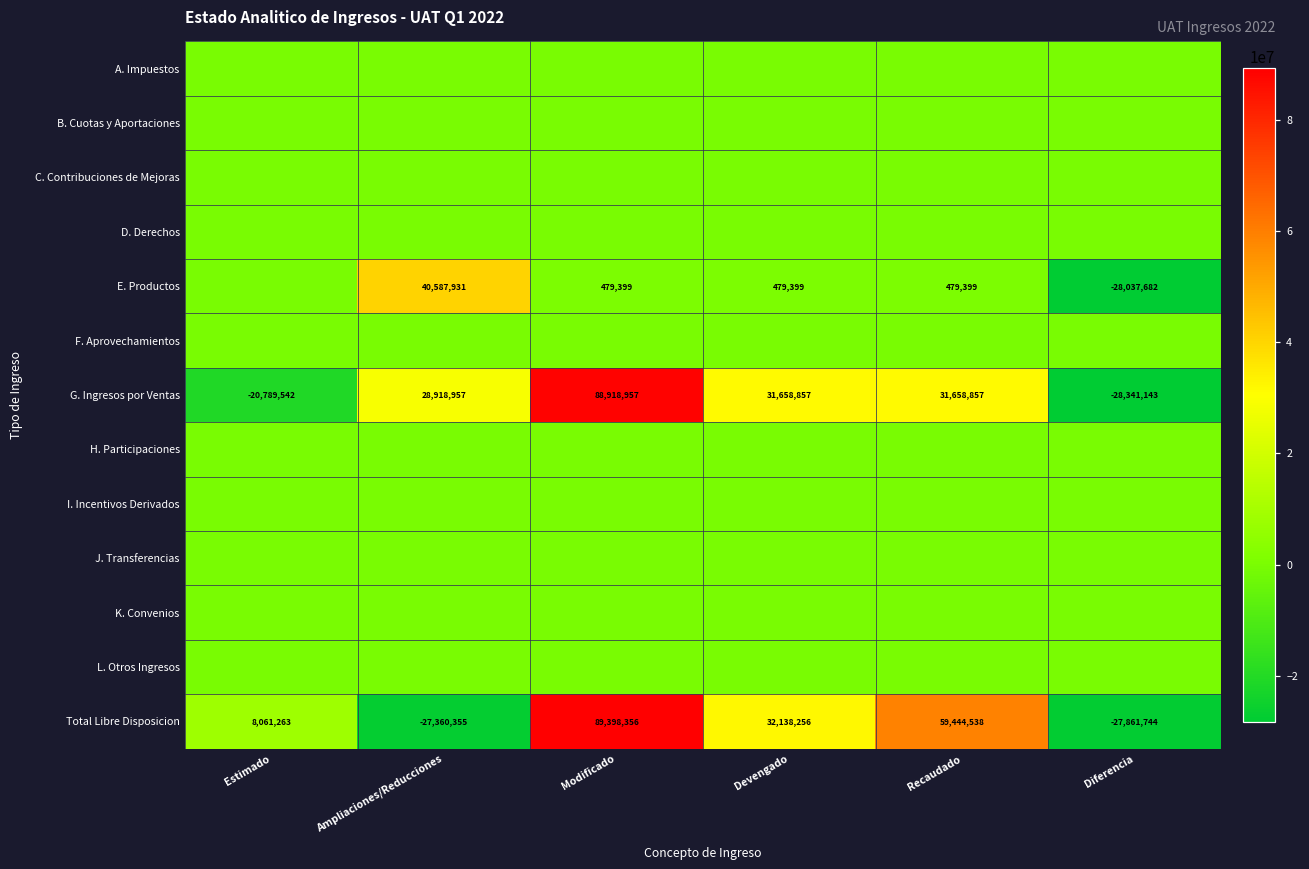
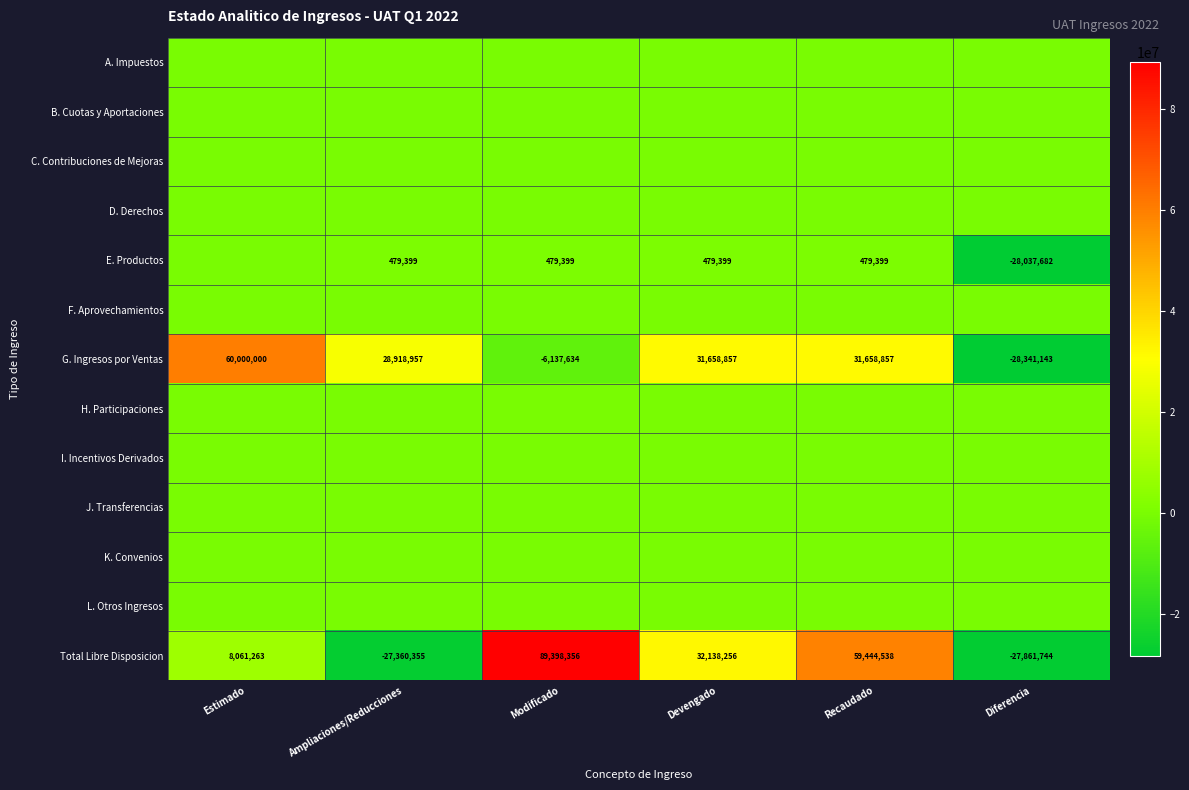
E. Productos, Ampliaciones/Reducciones: 40,587,931 -> 479,399
G. Ingresos por Ventas, Estimado: -20,789,542 -> 60,000,000
G. Ingresos por Ventas, Modificado: 88,918,957 -> -6,137,634
